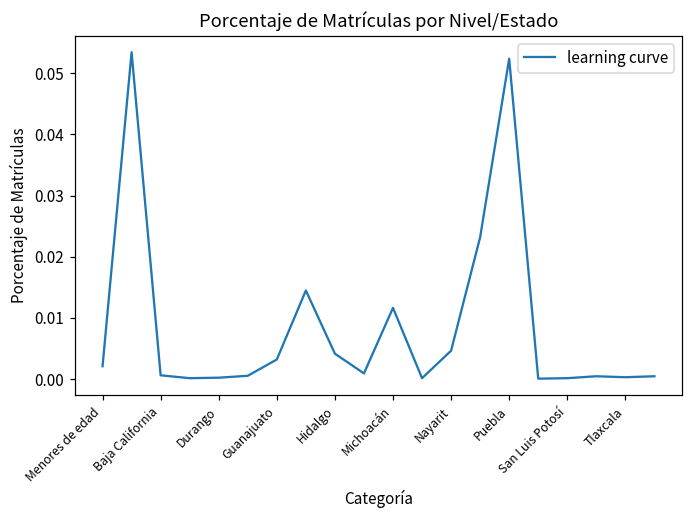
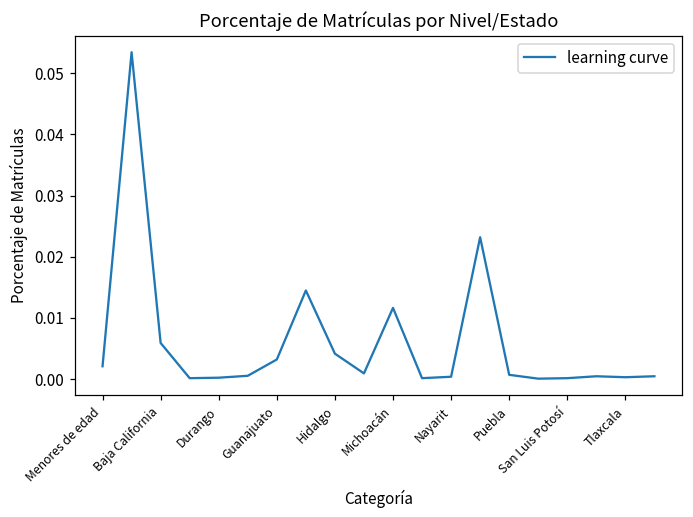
Baja California: 0.001 -> 0.006
Nayarit: 0.005 -> 0.000
Puebla: 0.052 -> 0.001
